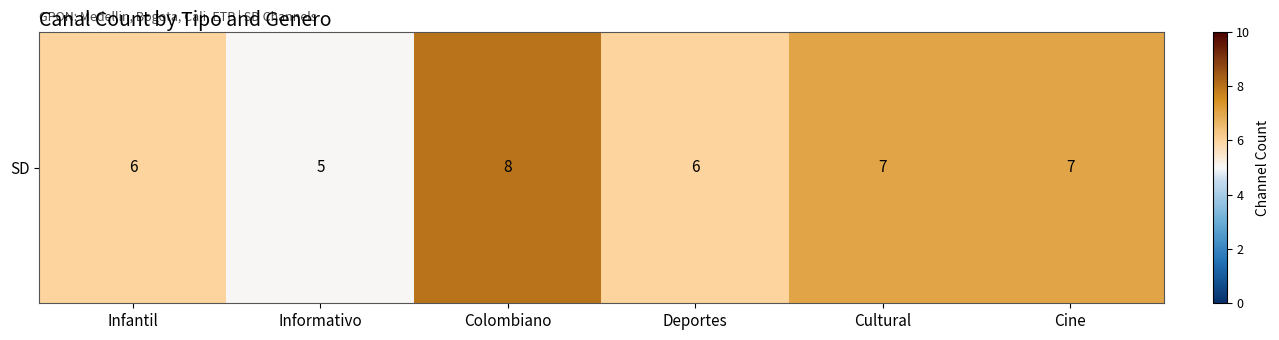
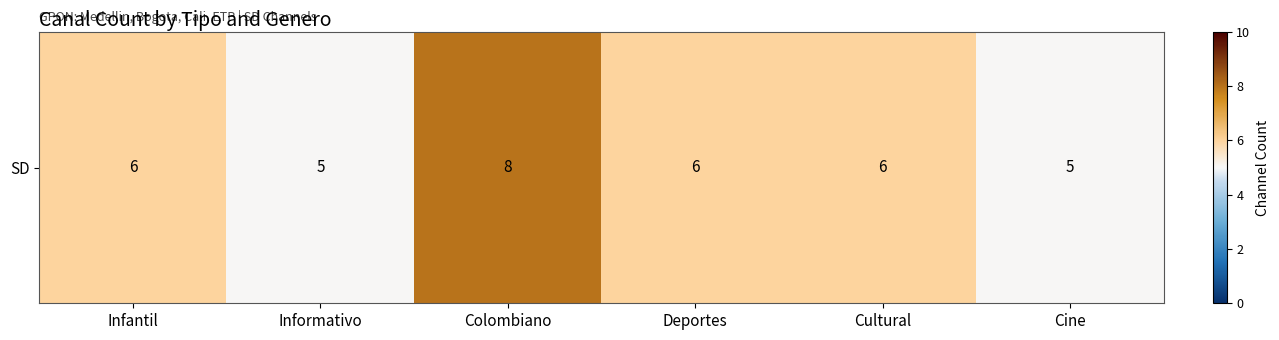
SD, Cultural: 7 -> 6
SD, Cine: 7 -> 5
